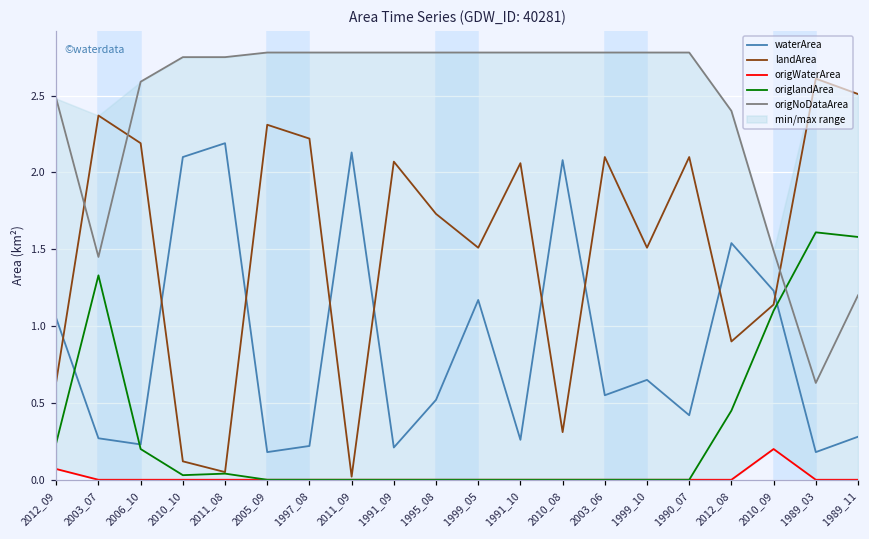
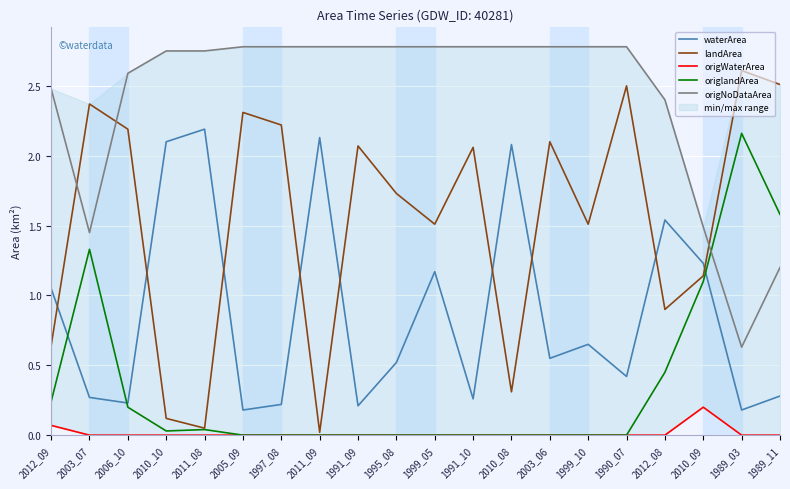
landArea, 1990_07: 2.1 -> 2.5
origlandArea, 1989_03: 1.61 -> 2.16
